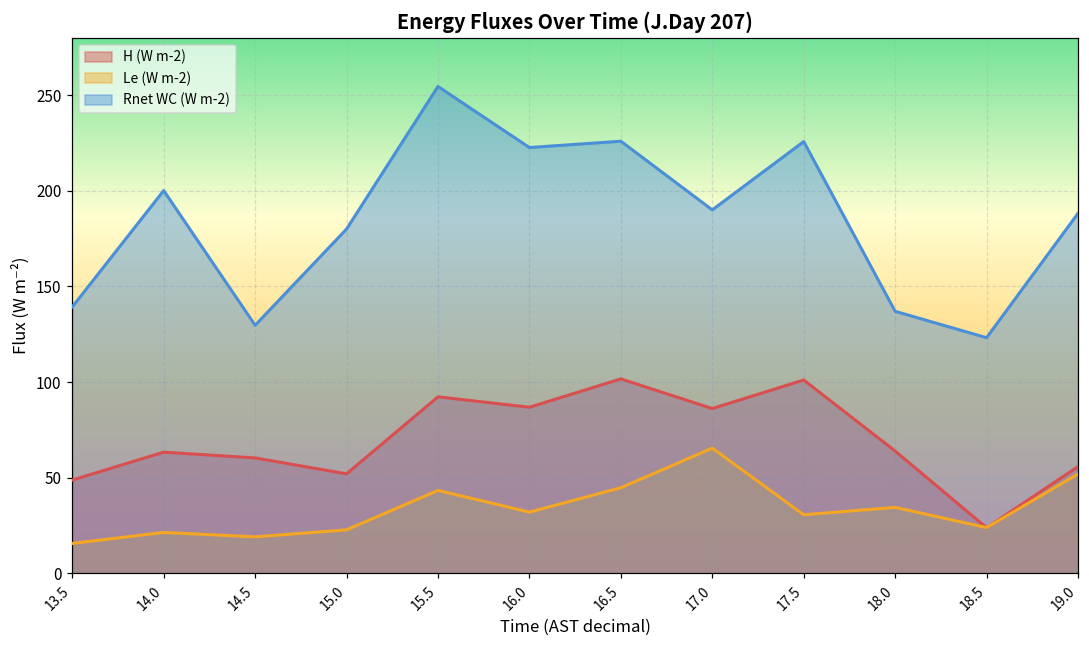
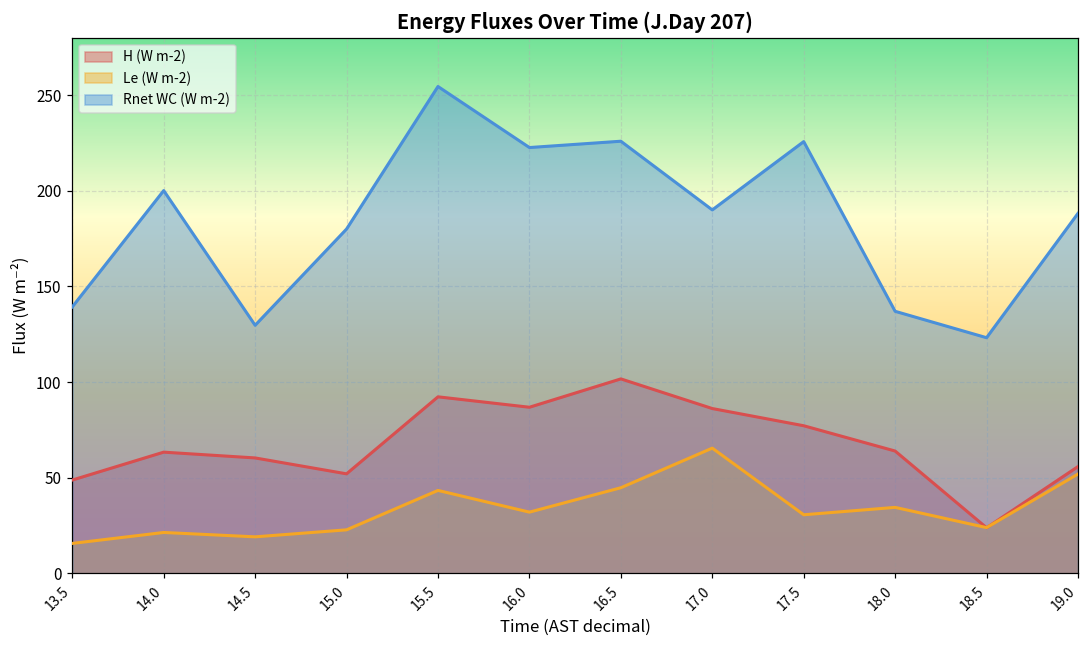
H (W m-2), 17.5: 101 -> 77
